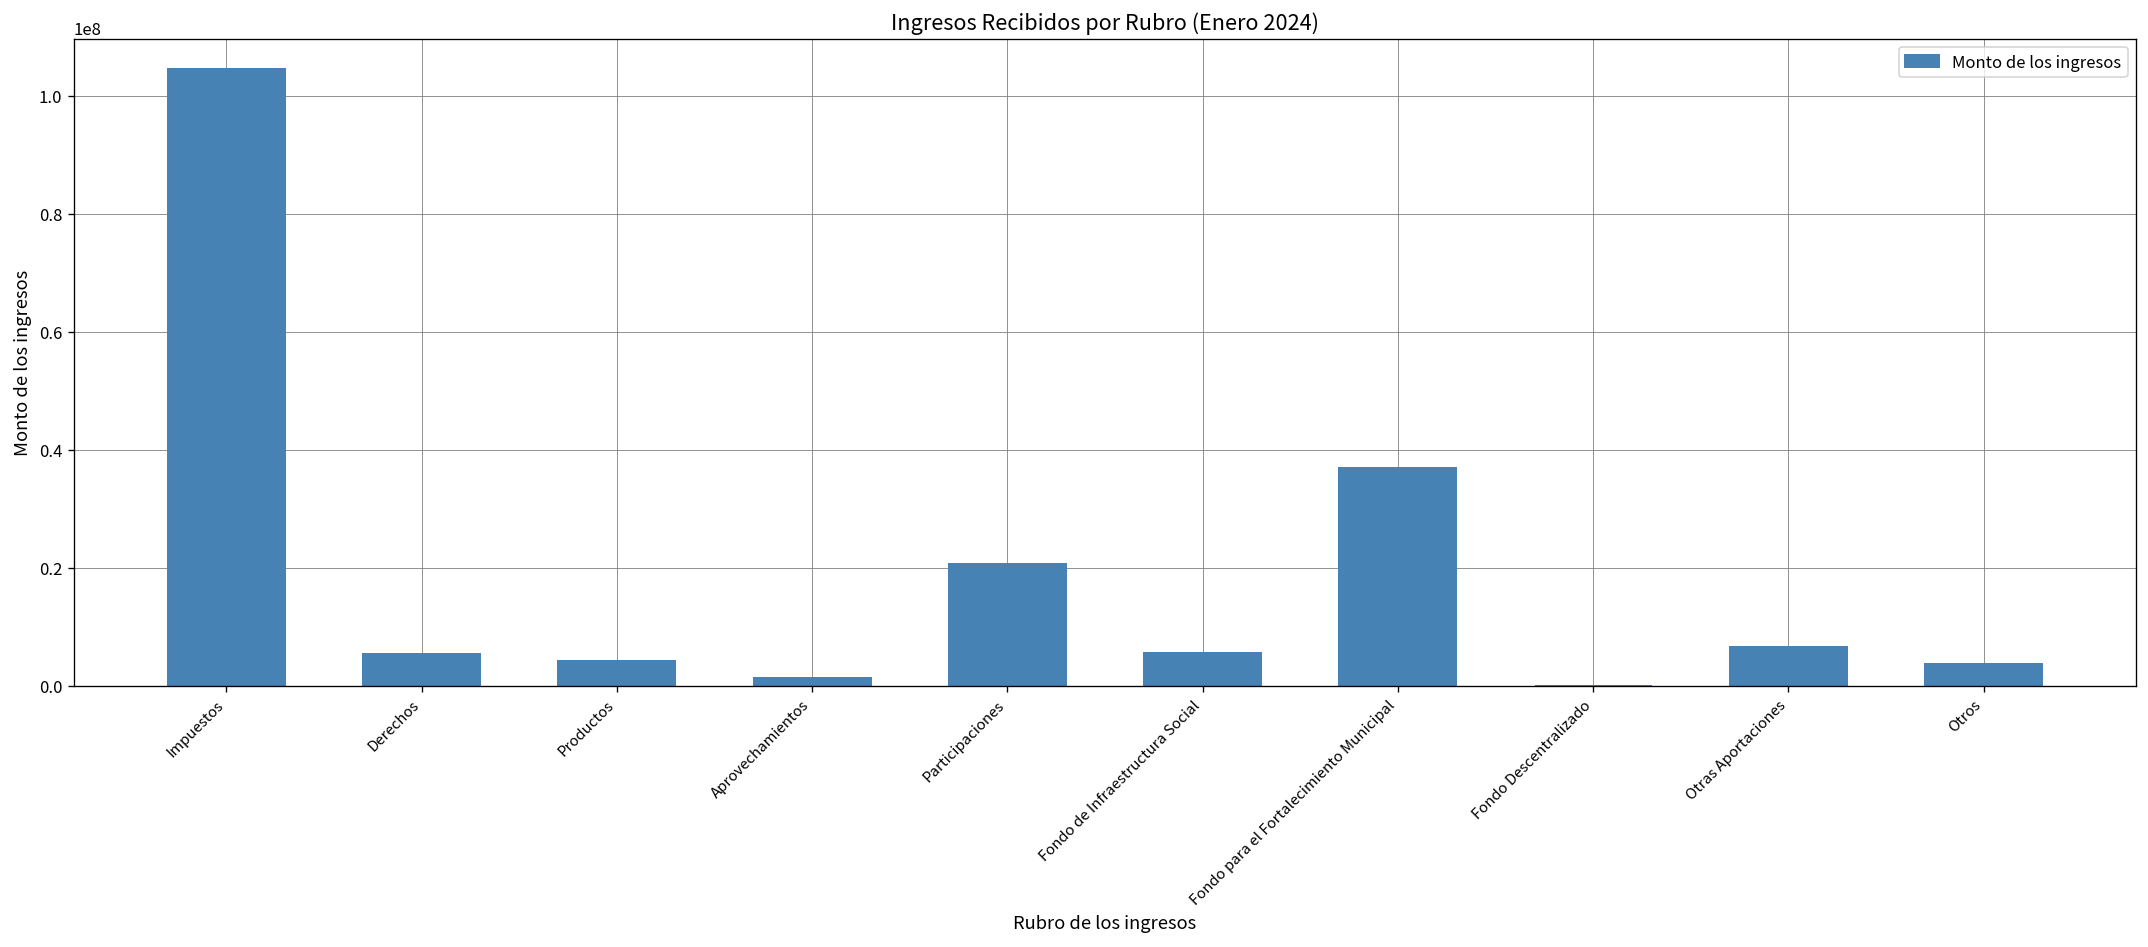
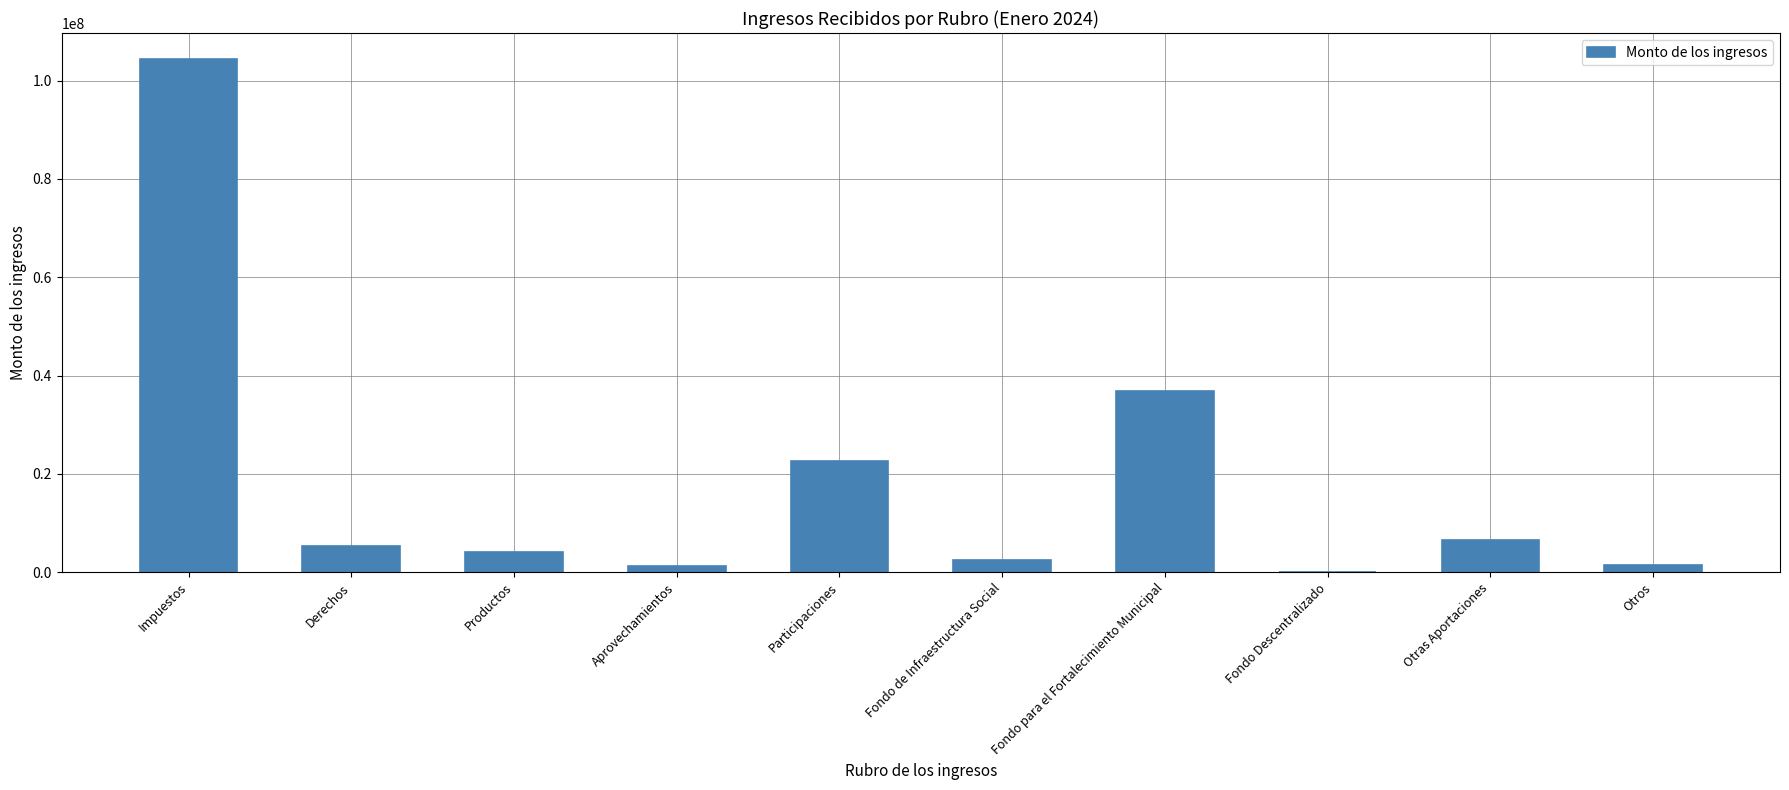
Participaciones: 21000000 -> 23000000
Fondo de Infraestructura Social: 6000000 -> 3000000
Otros: 4000000 -> 1000000
